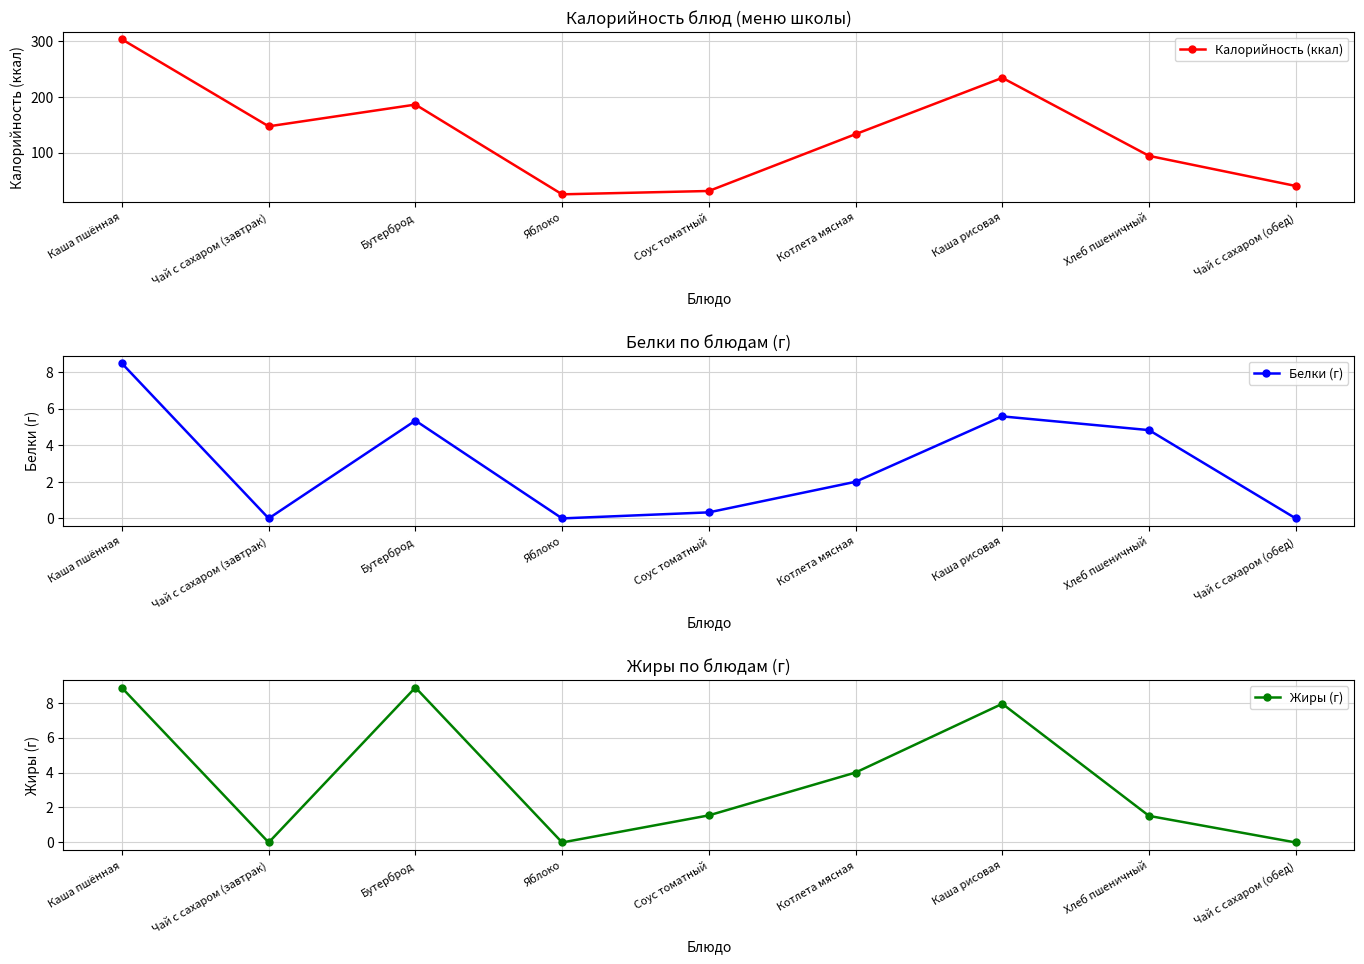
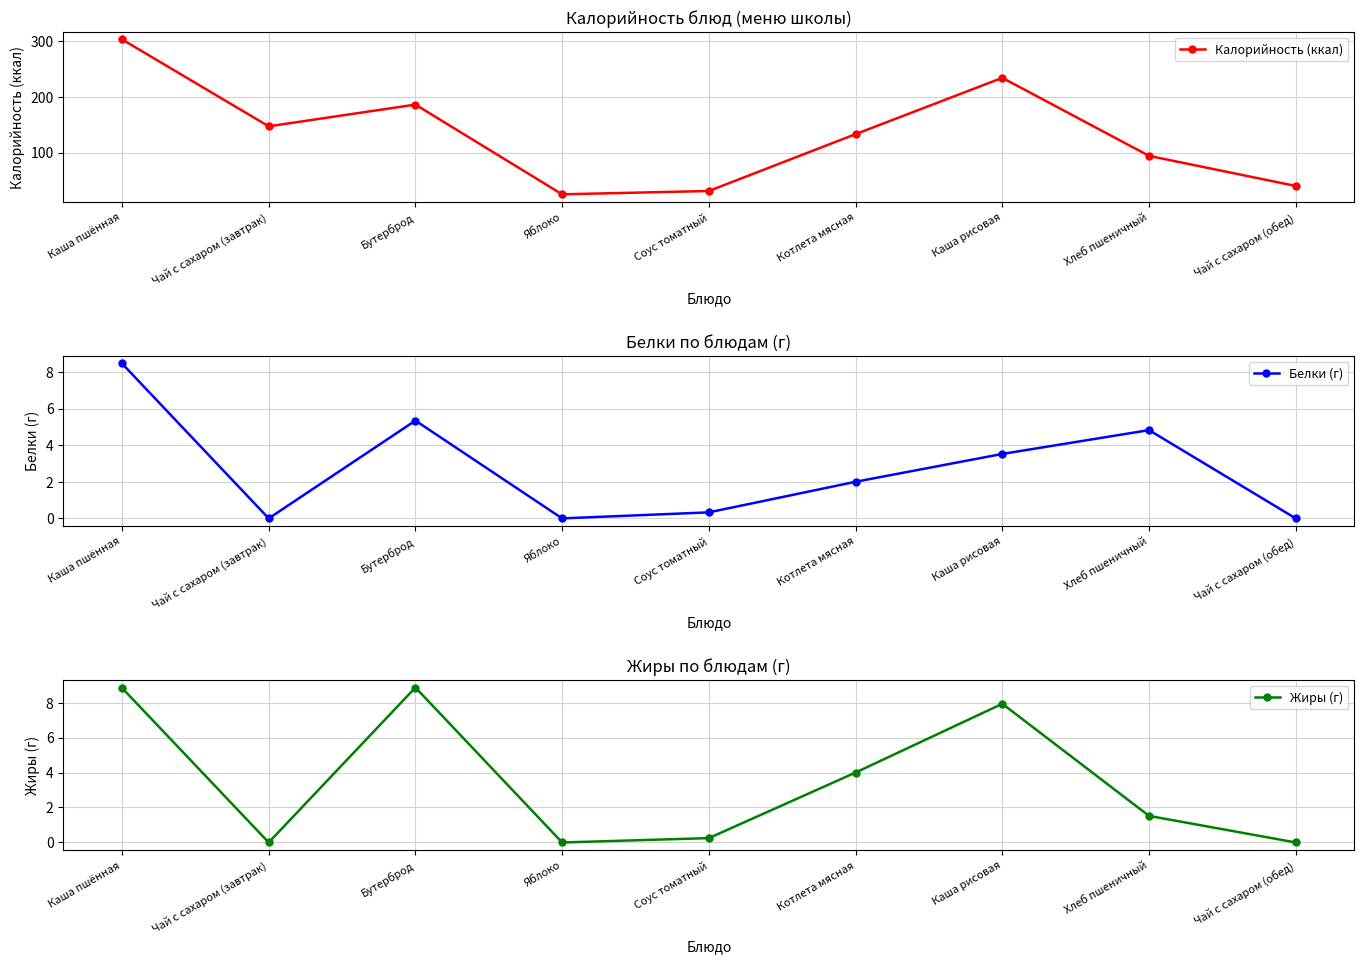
Белки по блюдам (г), Каша рисовая: 5.6 -> 3.5
Жиры по блюдам (г), Соус томатный: 1.6 -> 0.3
